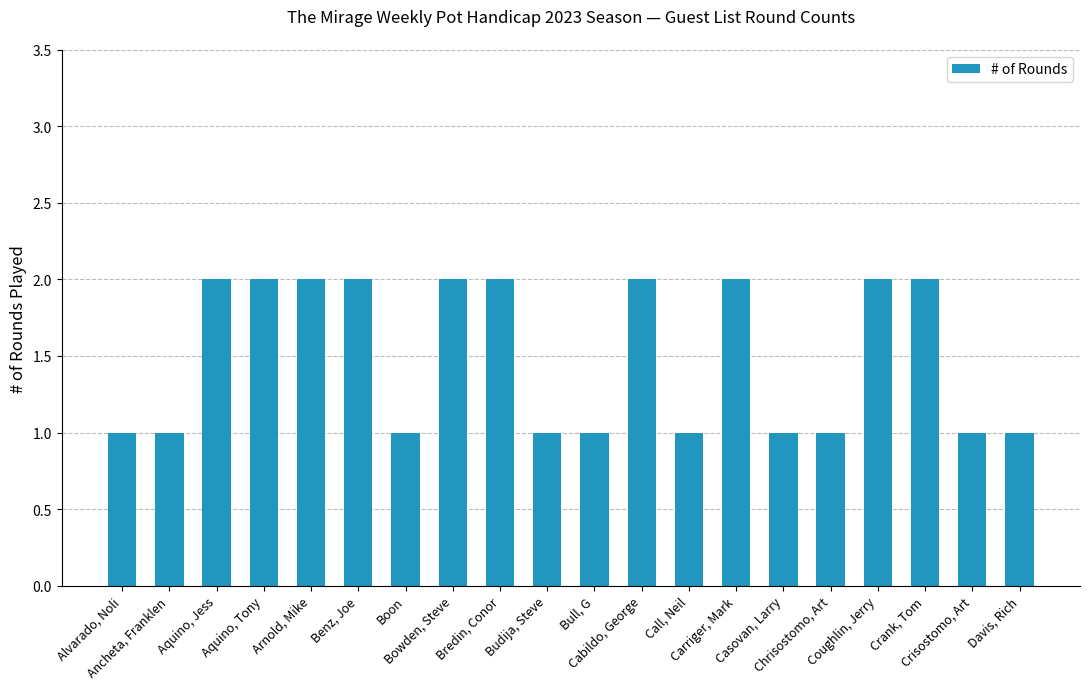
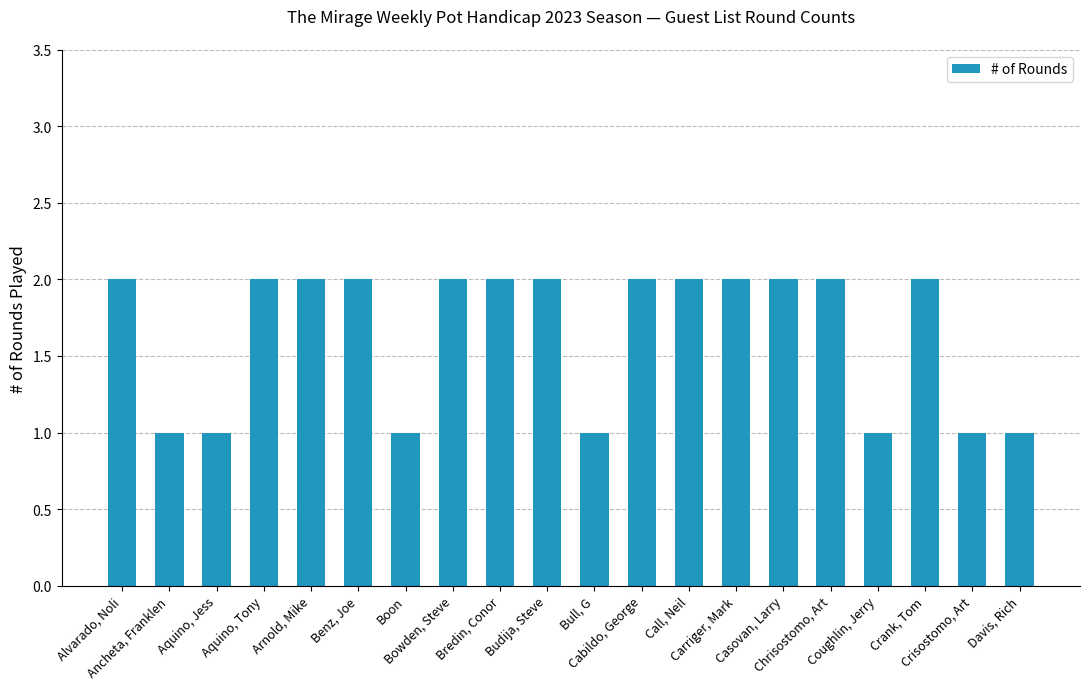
Alvarado, Noli: 1 -> 2
Aquino, Jess: 2 -> 1
Budija, Steve: 1 -> 2
Call, Neil: 1 -> 2
Casovan, Larry: 1 -> 2
Chrisostomo, Art: 1 -> 2
Coughlin, Jerry: 2 -> 1
